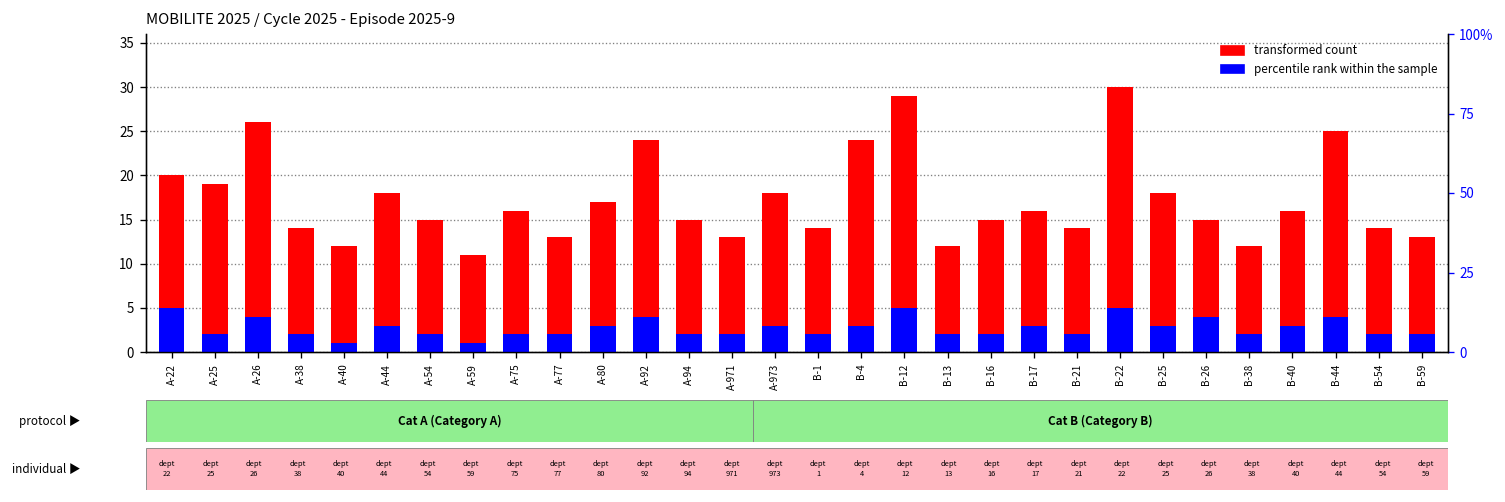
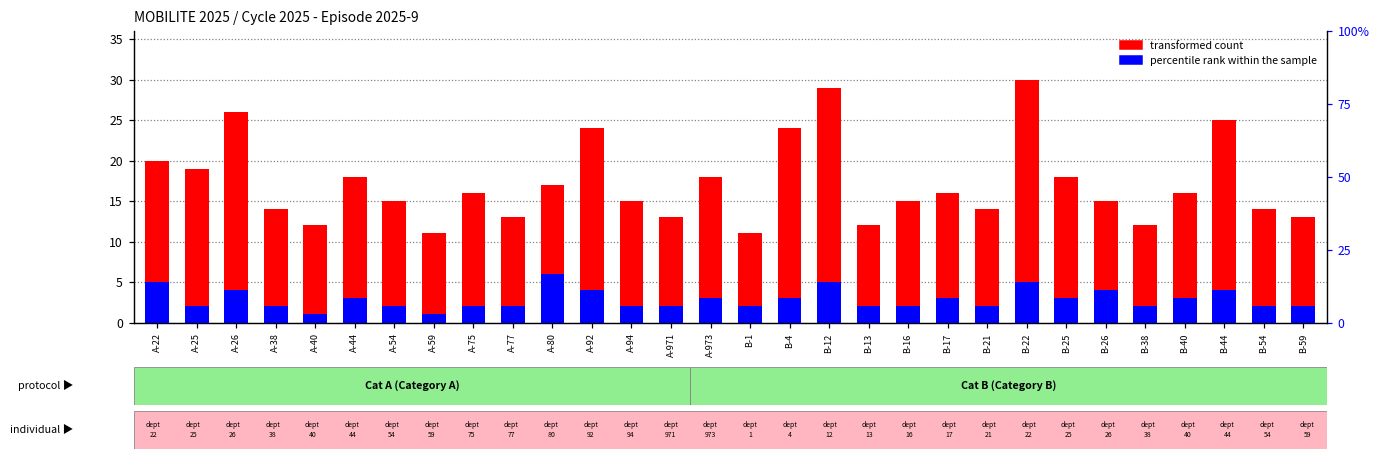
percentile rank within the sample, A-80: 3 -> 6
transformed count, B-1: 14 -> 11
